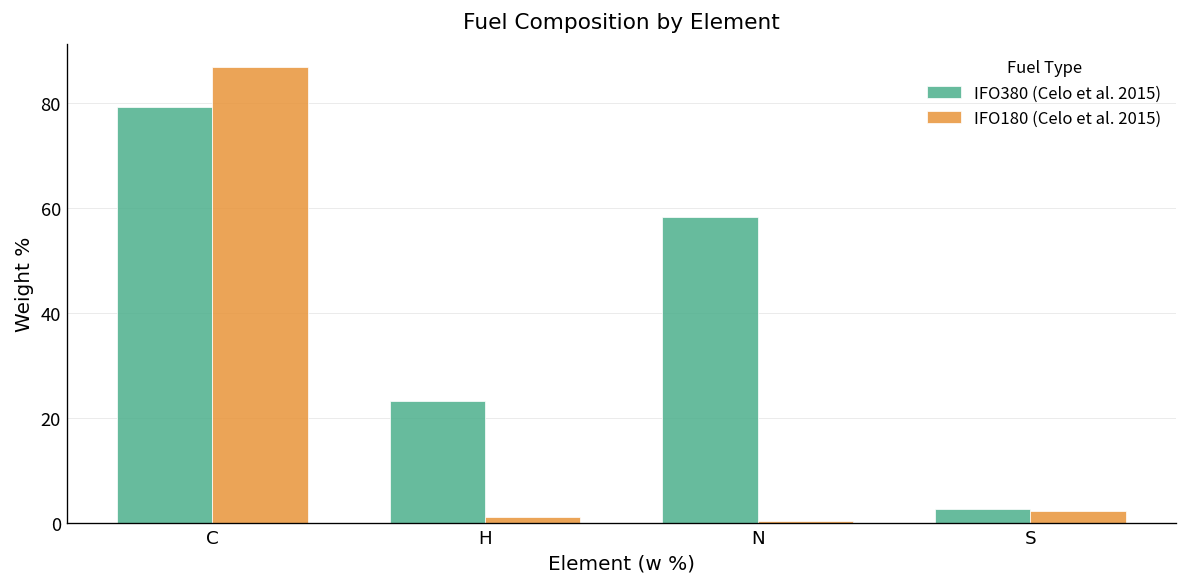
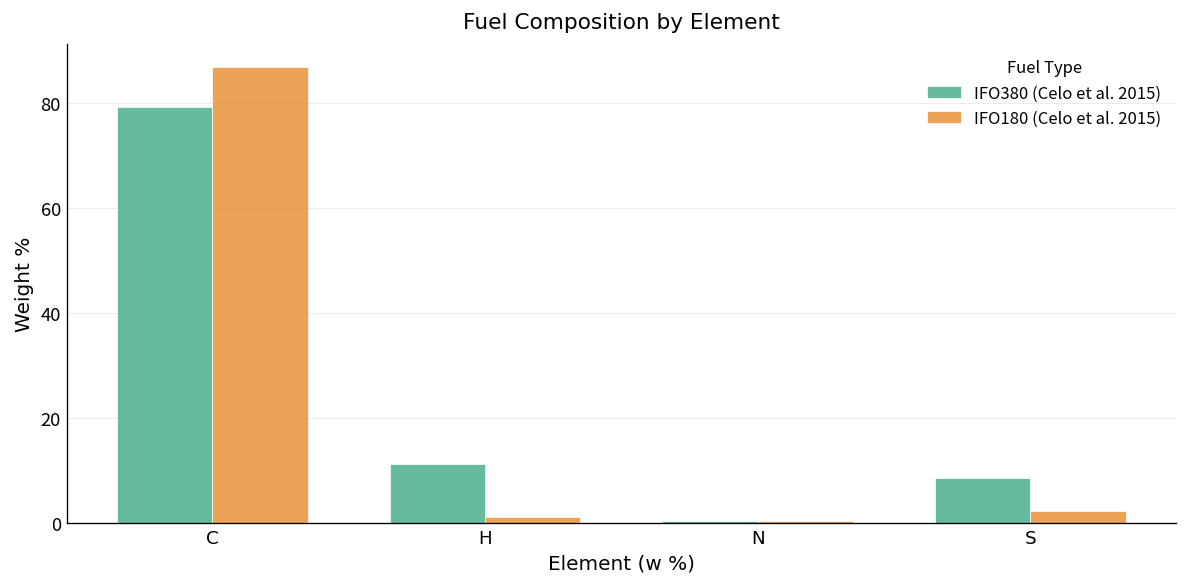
IFO380 (Celo et al. 2015), H: 23 -> 11
IFO380 (Celo et al. 2015), N: 58 -> 0
IFO380 (Celo et al. 2015), S: 3 -> 9
